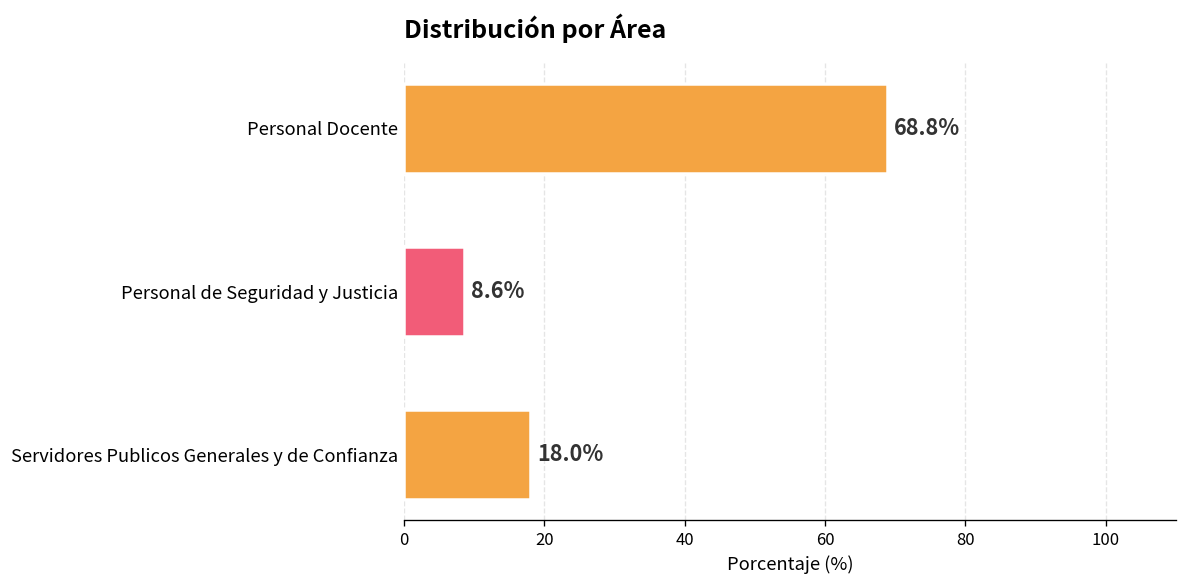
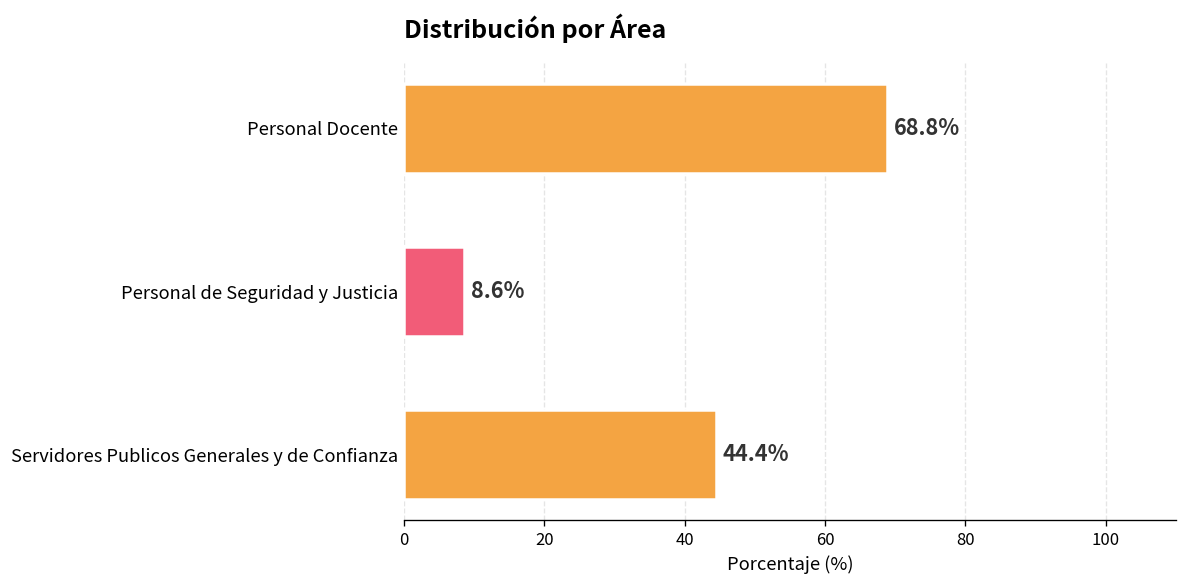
Servidores Publicos Generales y de Confianza: 18.0% -> 44.4%
